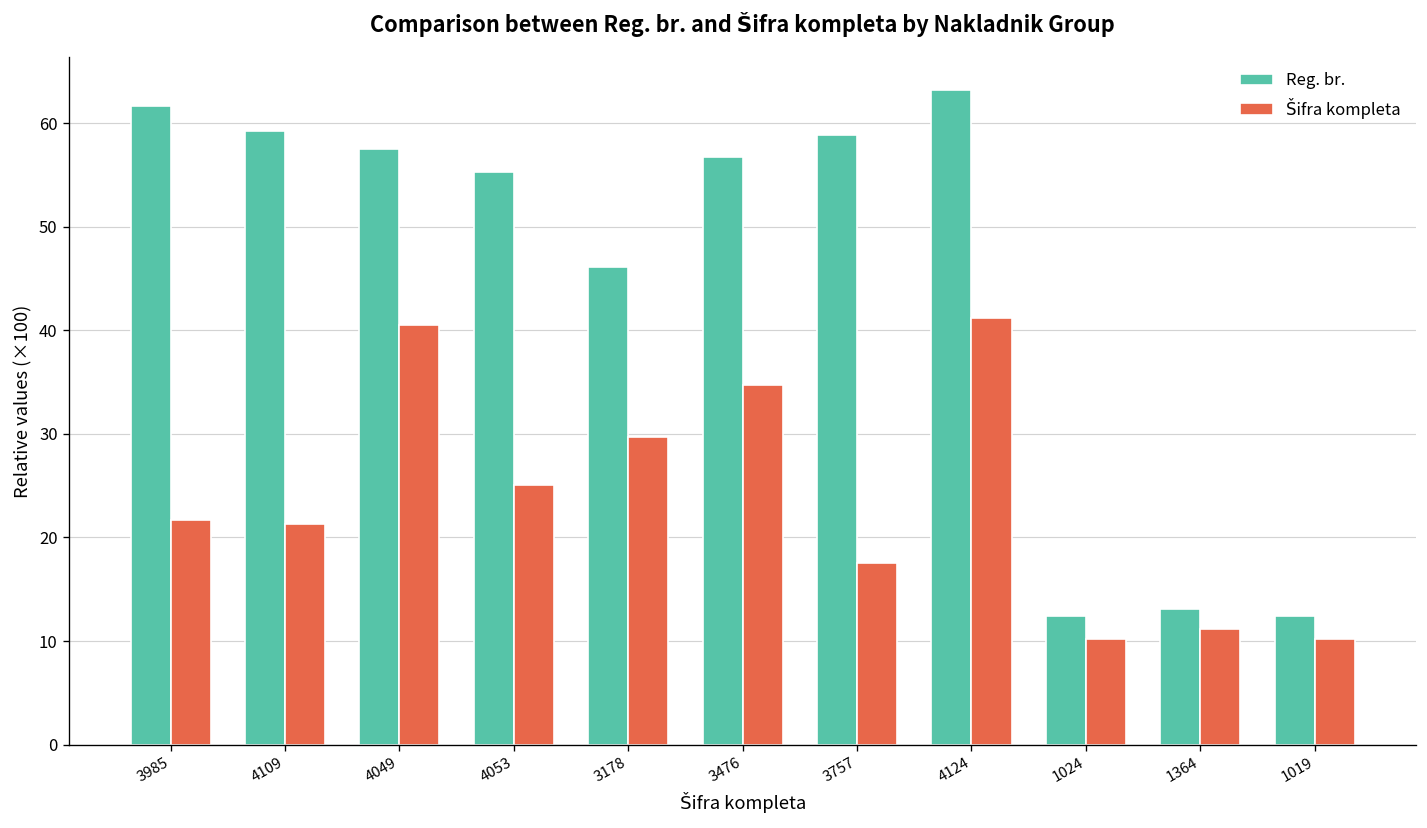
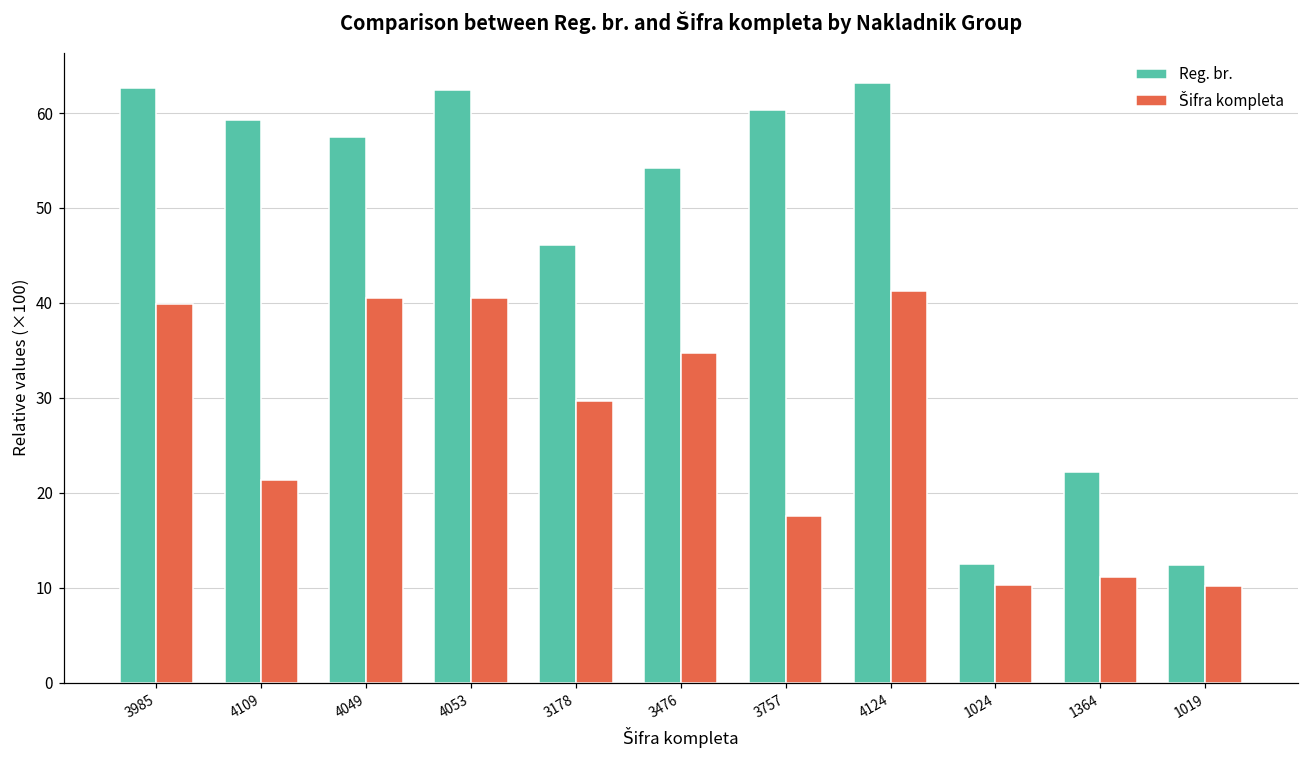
Reg. br., 3985: 62 -> 63
Šifra kompleta, 3985: 22 -> 40
Reg. br., 4053: 55 -> 62
Šifra kompleta, 4053: 25 -> 41
Reg. br., 3476: 57 -> 54
Reg. br., 3757: 59 -> 60
Reg. br., 1364: 13 -> 22
